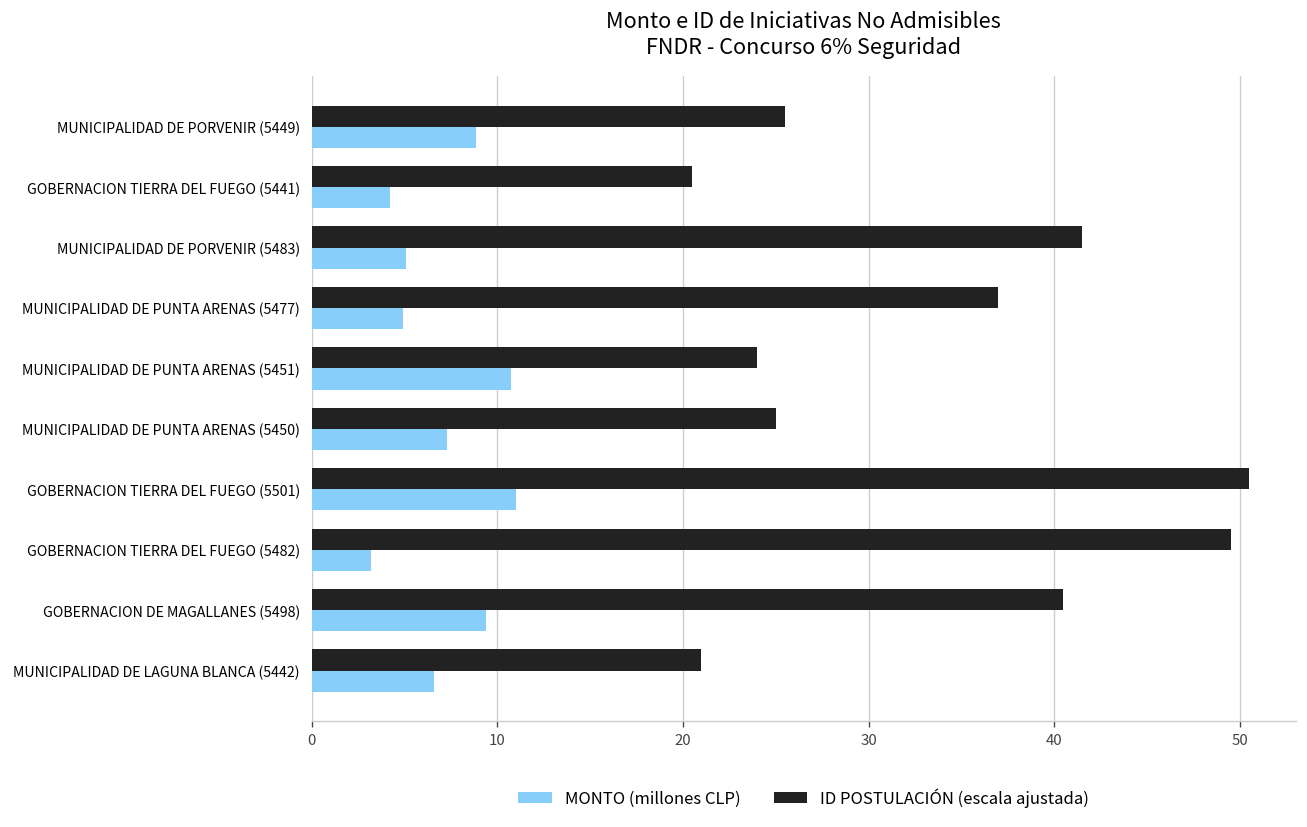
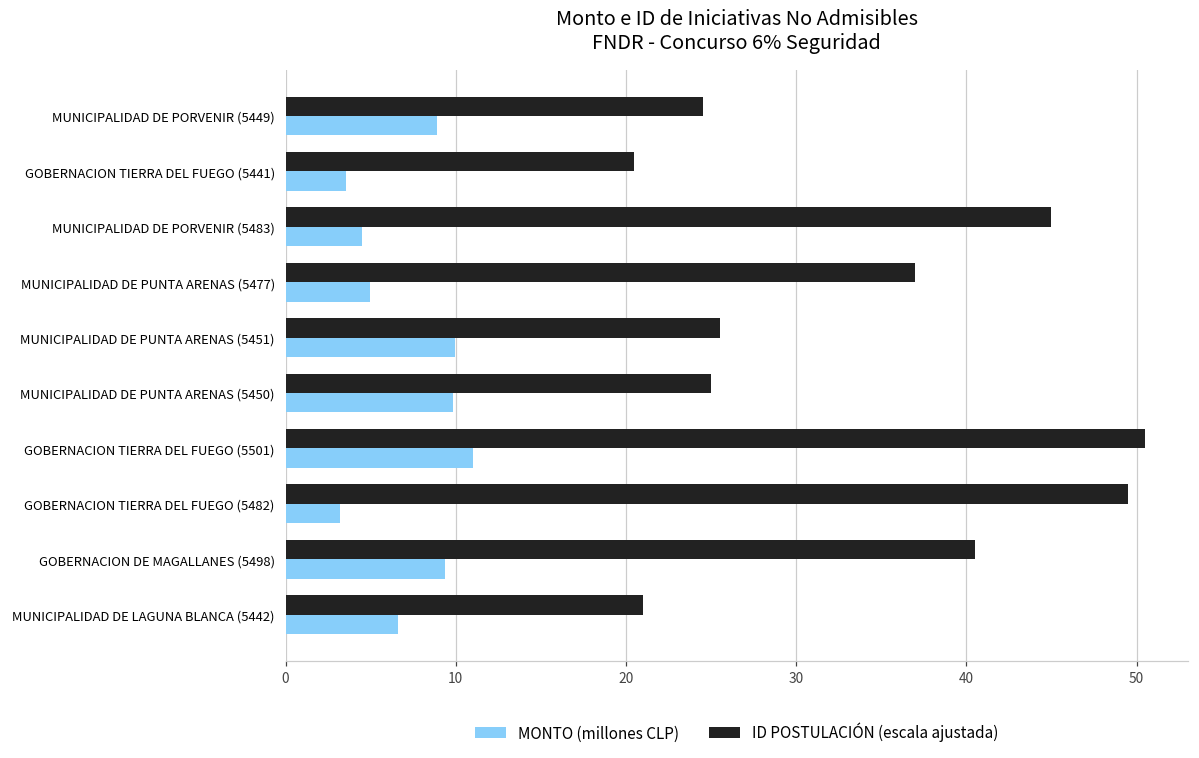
ID POSTULACIÓN (escala ajustada), MUNICIPALIDAD DE PORVENIR (5449): 25.5 -> 24.5
MONTO (millones CLP), GOBERNACION TIERRA DEL FUEGO (5441): 4.2 -> 3.5
ID POSTULACIÓN (escala ajustada), MUNICIPALIDAD DE PORVENIR (5483): 41.5 -> 45.0
MONTO (millones CLP), MUNICIPALIDAD DE PORVENIR (5483): 5.1 -> 4.5
ID POSTULACIÓN (escala ajustada), MUNICIPALIDAD DE PUNTA ARENAS (5451): 24.0 -> 25.5
MONTO (millones CLP), MUNICIPALIDAD DE PUNTA ARENAS (5451): 10.8 -> 10.0
MONTO (millones CLP), MUNICIPALIDAD DE PUNTA ARENAS (5450): 7.3 -> 9.8
